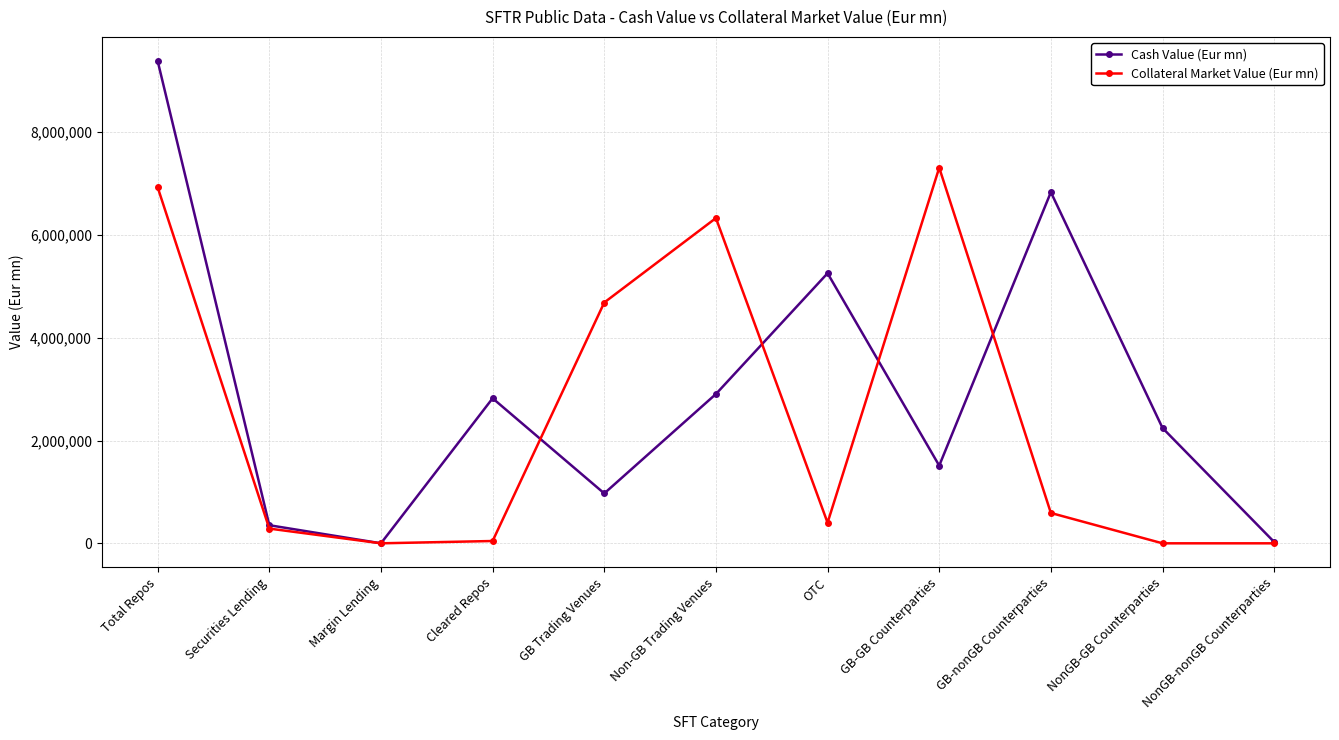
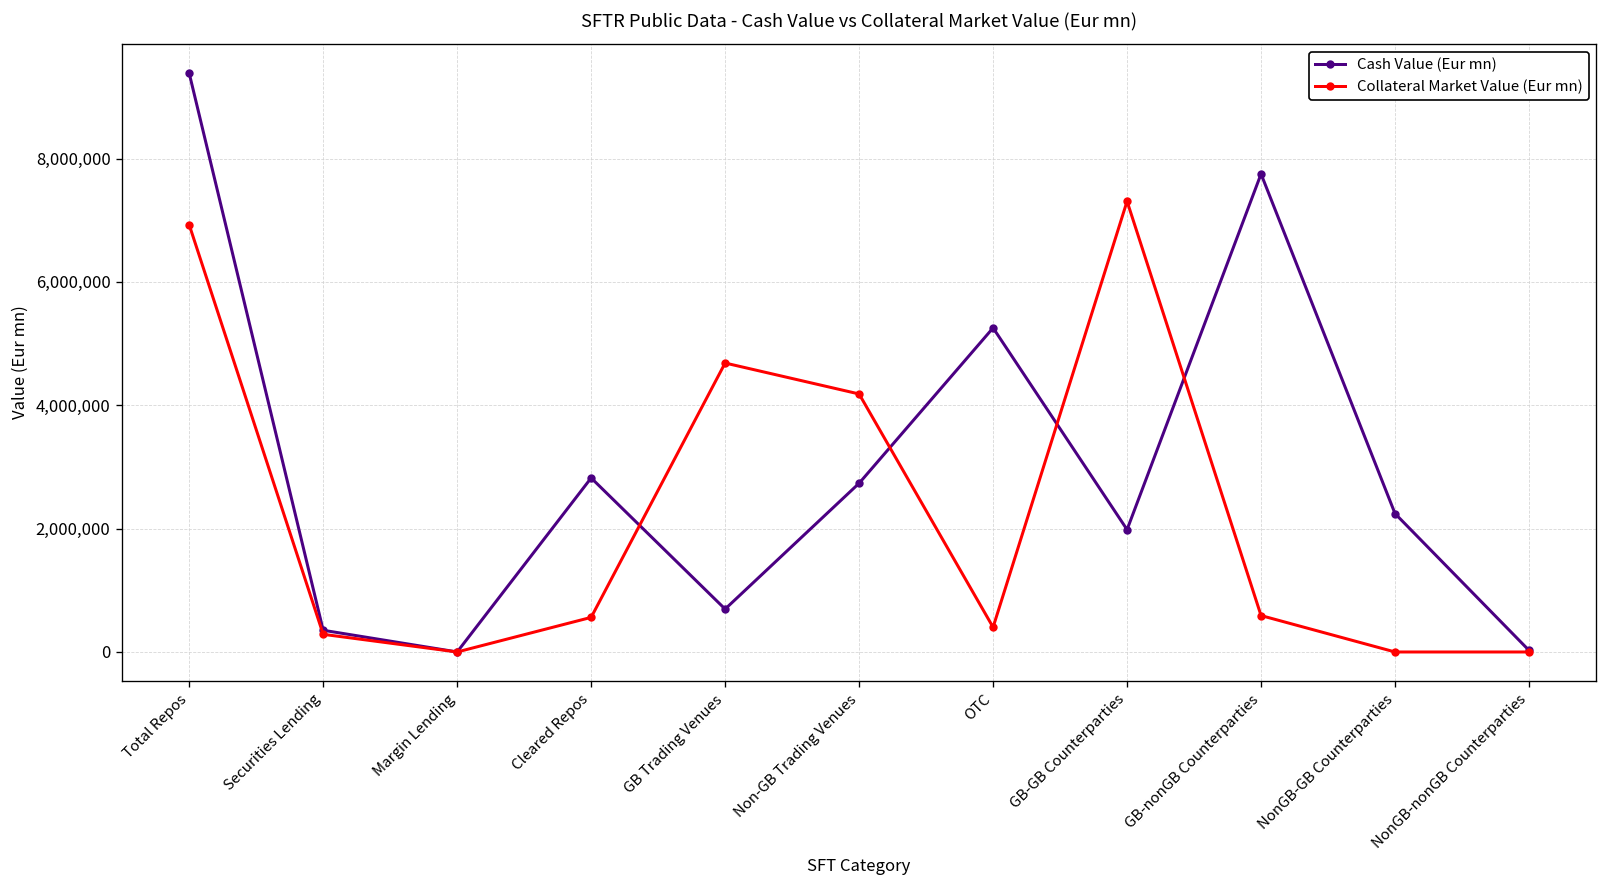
Collateral Market Value (Eur mn), Cleared Repos: 0 -> 600,000
Cash Value (Eur mn), GB Trading Venues: 1,000,000 -> 700,000
Cash Value (Eur mn), Non-GB Trading Venues: 2,900,000 -> 2,700,000
Collateral Market Value (Eur mn), Non-GB Trading Venues: 6,300,000 -> 4,200,000
Cash Value (Eur mn), GB-GB Counterparties: 1,500,000 -> 2,000,000
Cash Value (Eur mn), GB-nonGB Counterparties: 6,800,000 -> 7,800,000
